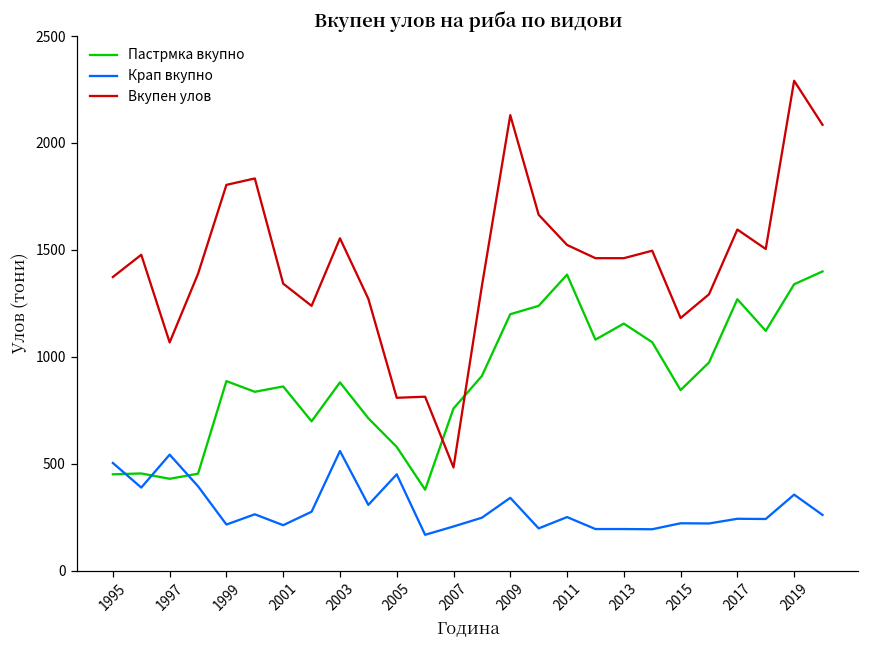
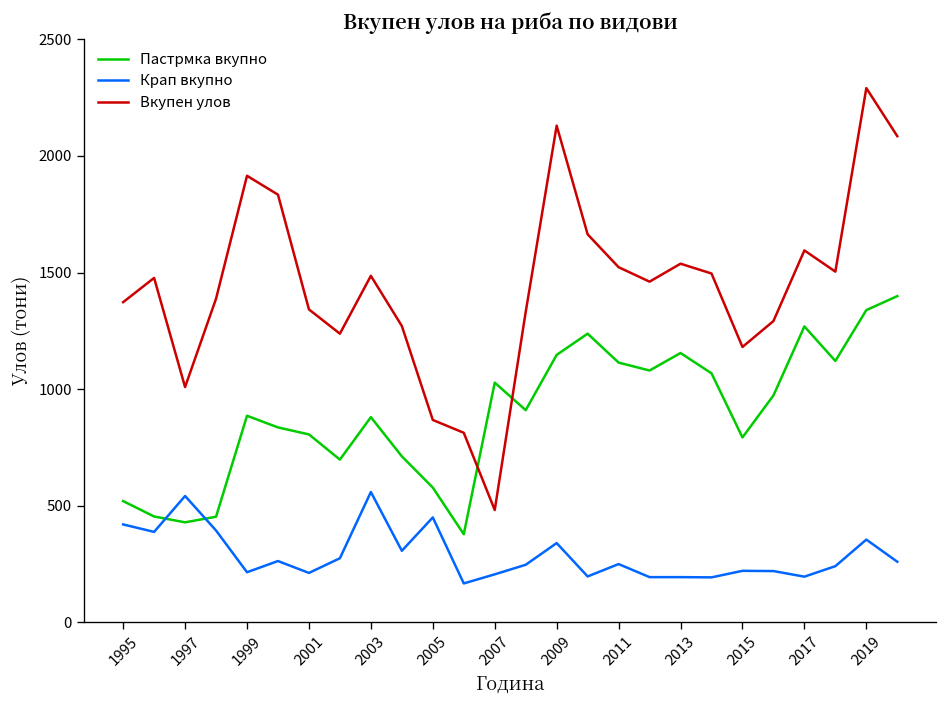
Пастрмка вкупно, 1995: 450 -> 520
Крап вкупно, 1995: 500 -> 420
Вкупен улов, 1997: 1070 -> 1010
Вкупен улов, 1999: 1800 -> 1920
Пастрмка вкупно, 2001: 860 -> 810
Вкупен улов, 2003: 1550 -> 1490
Вкупен улов, 2005: 810 -> 870
Пастрмка вкупно, 2007: 760 -> 1030
Пастрмка вкупно, 2009: 1200 -> 1150
Пастрмка вкупно, 2011: 1380 -> 1110
Вкупен улов, 2013: 1460 -> 1540
Пастрмка вкупно, 2015: 840 -> 790
Крап вкупно, 2017: 240 -> 200
